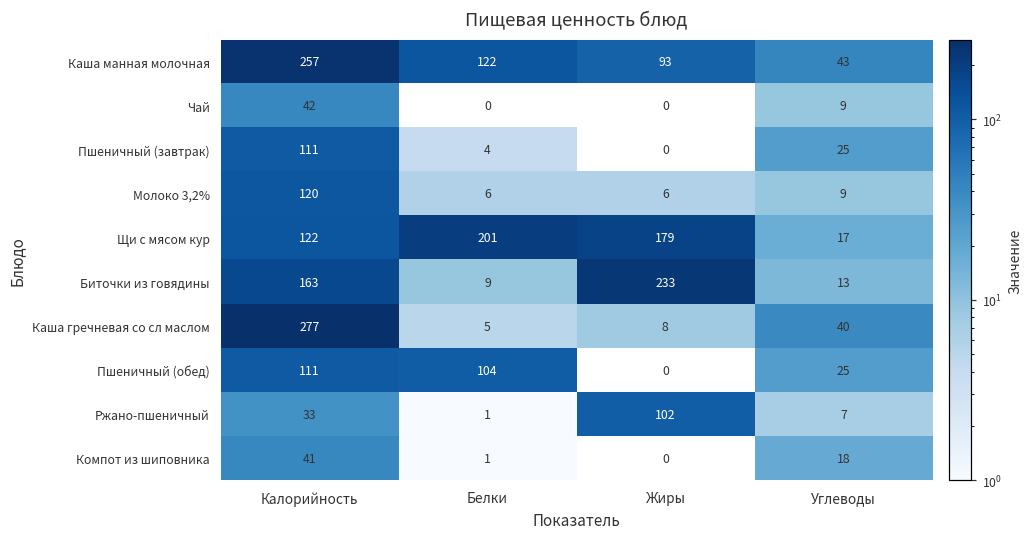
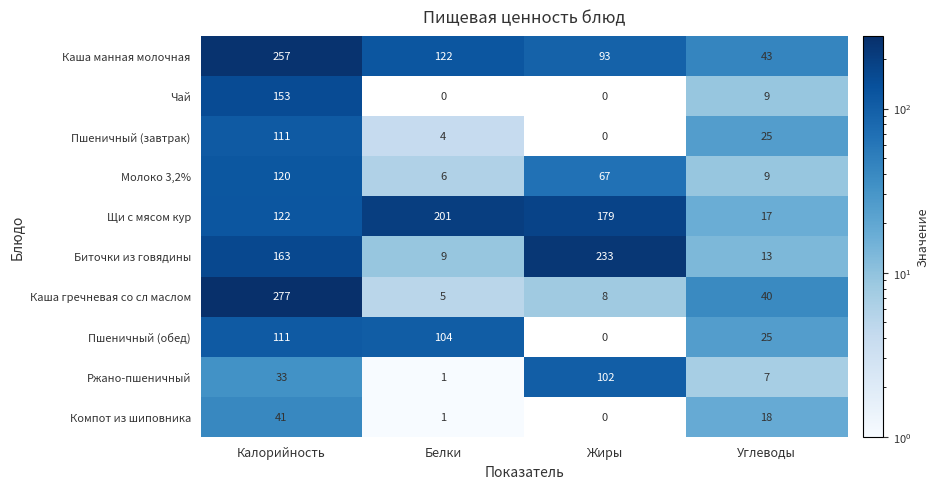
Чай, Калорийность: 42 -> 153
Молоко 3,2%, Жиры: 6 -> 67
